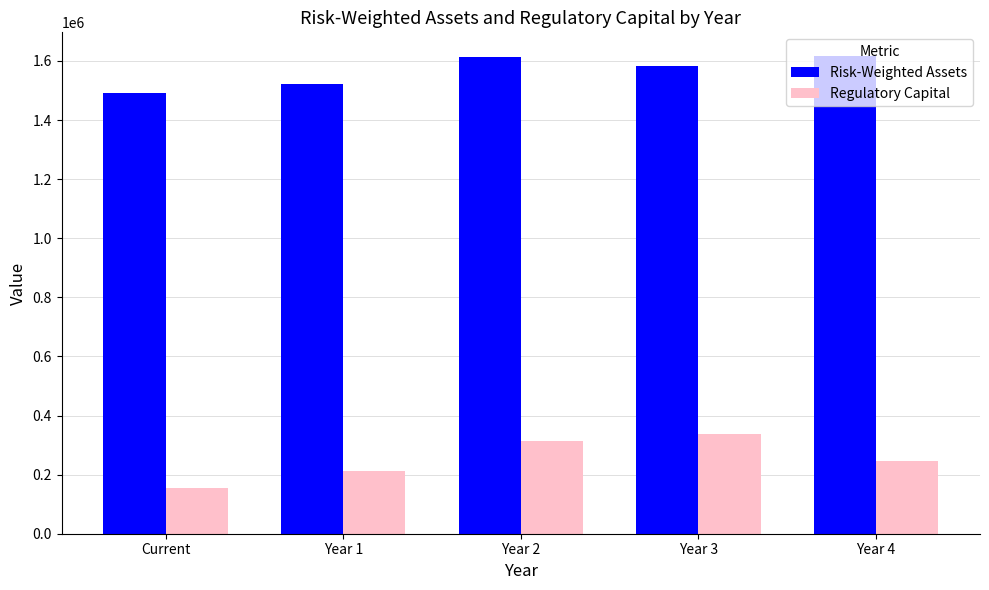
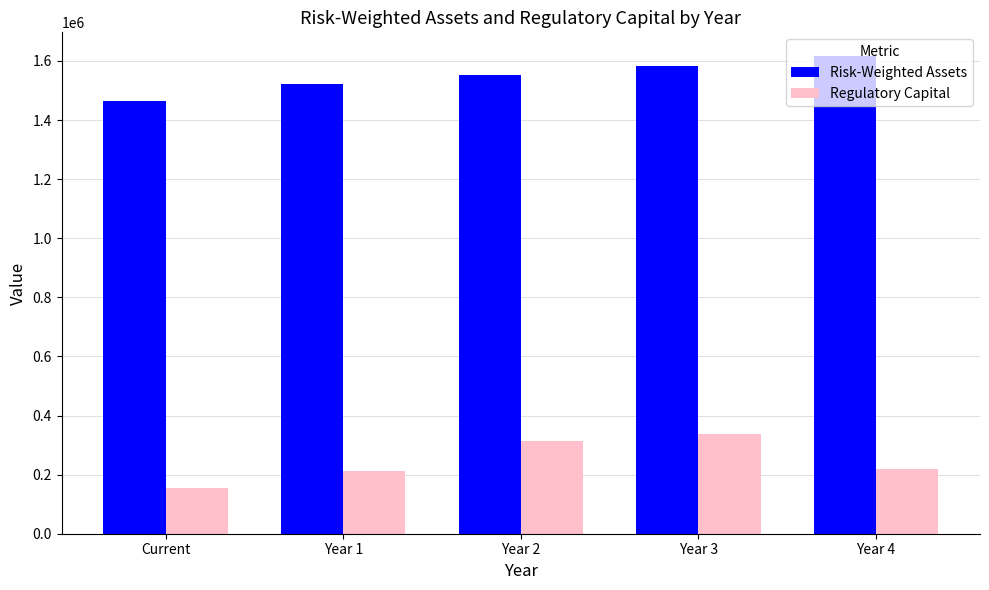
Risk-Weighted Assets, Current: 1490000 -> 1460000
Risk-Weighted Assets, Year 2: 1610000 -> 1550000
Regulatory Capital, Year 4: 250000 -> 220000
